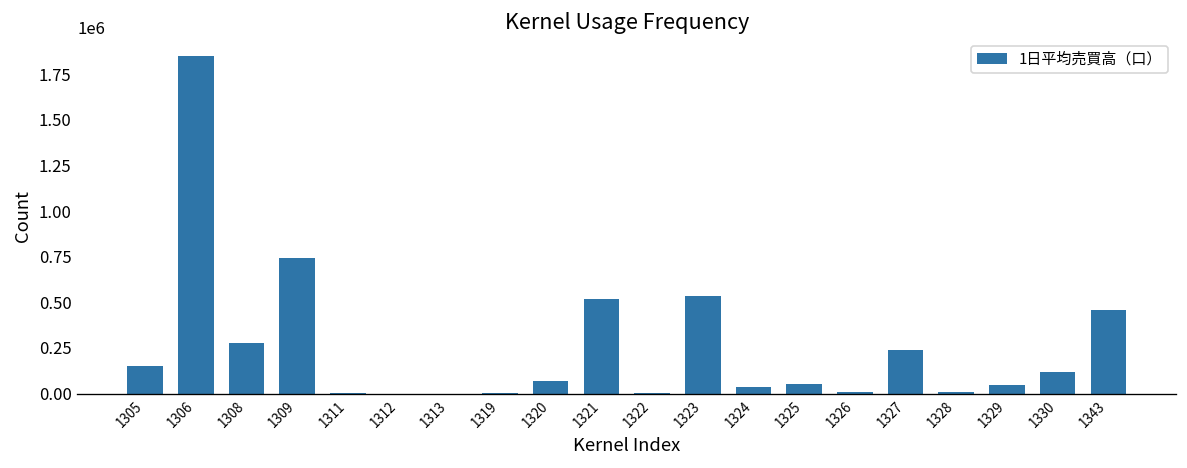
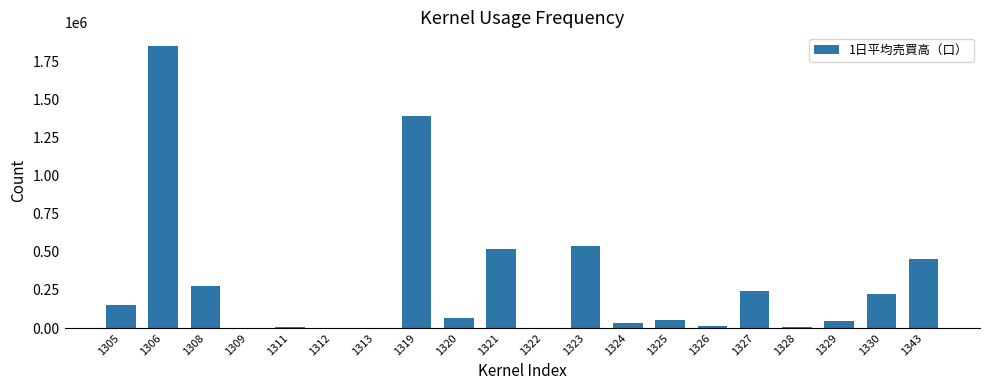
1309: 750000 -> 0
1319: 0 -> 1390000
1330: 120000 -> 220000
